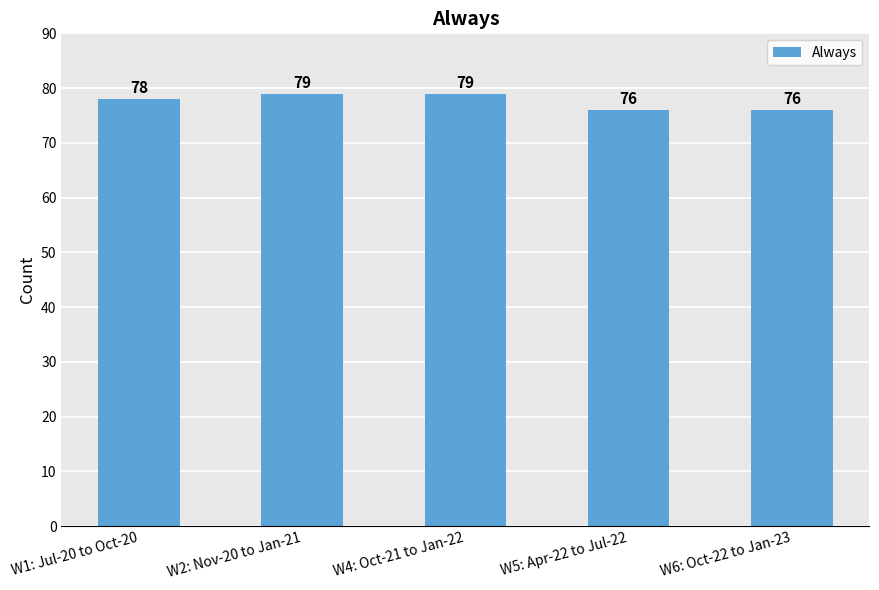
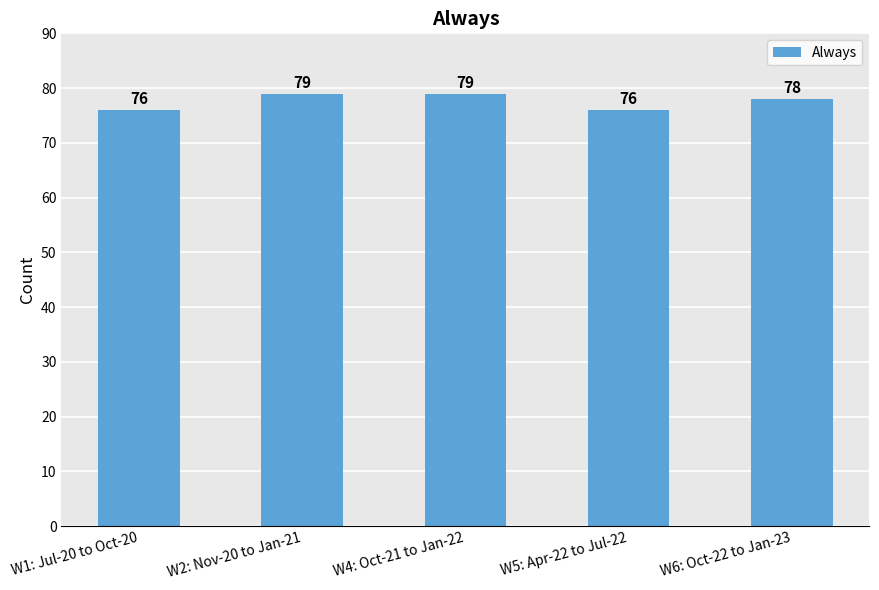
W1: Jul-20 to Oct-20: 78 -> 76
W6: Oct-22 to Jan-23: 76 -> 78
